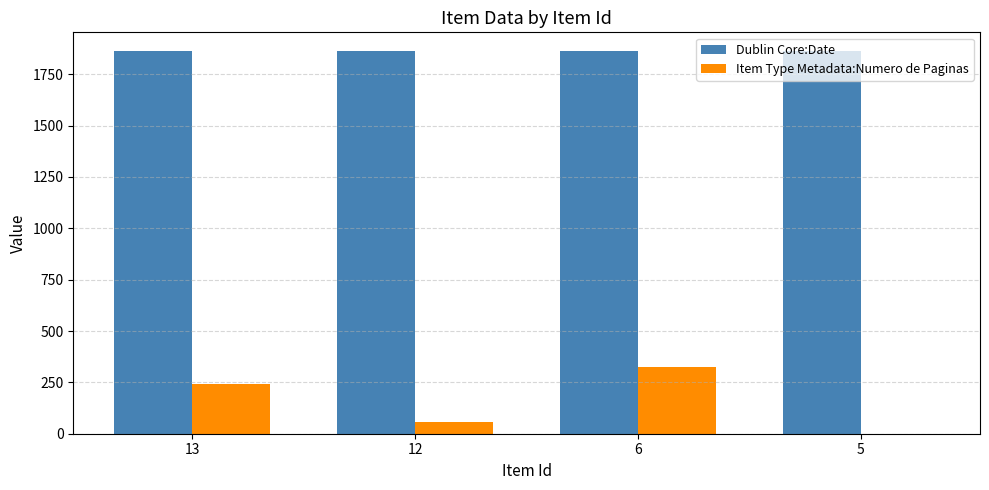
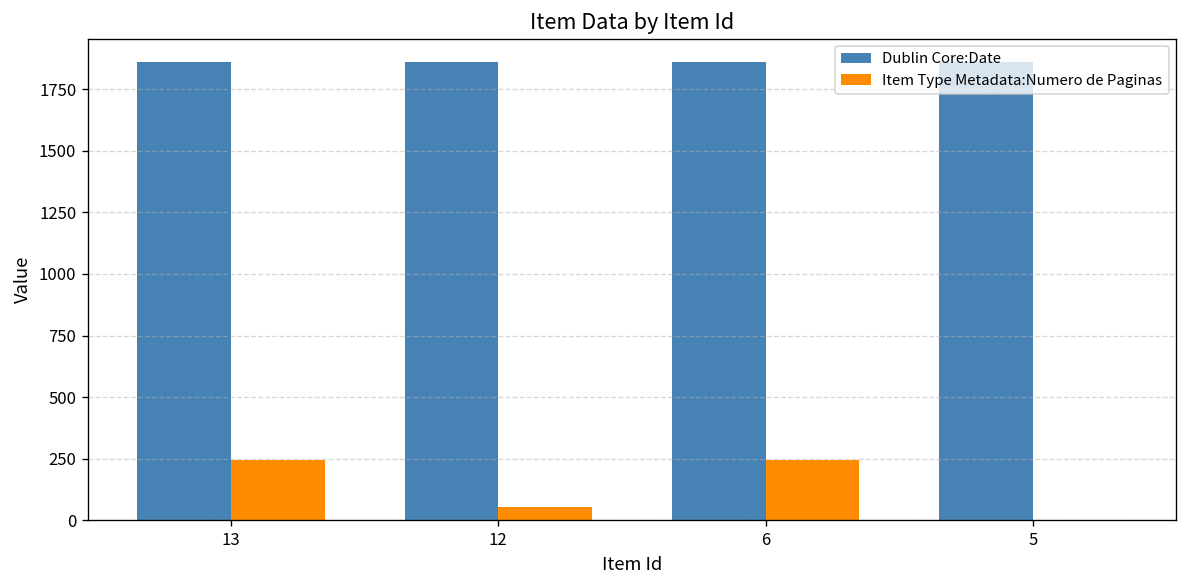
Item Type Metadata:Numero de Paginas, 6: 330 -> 240
